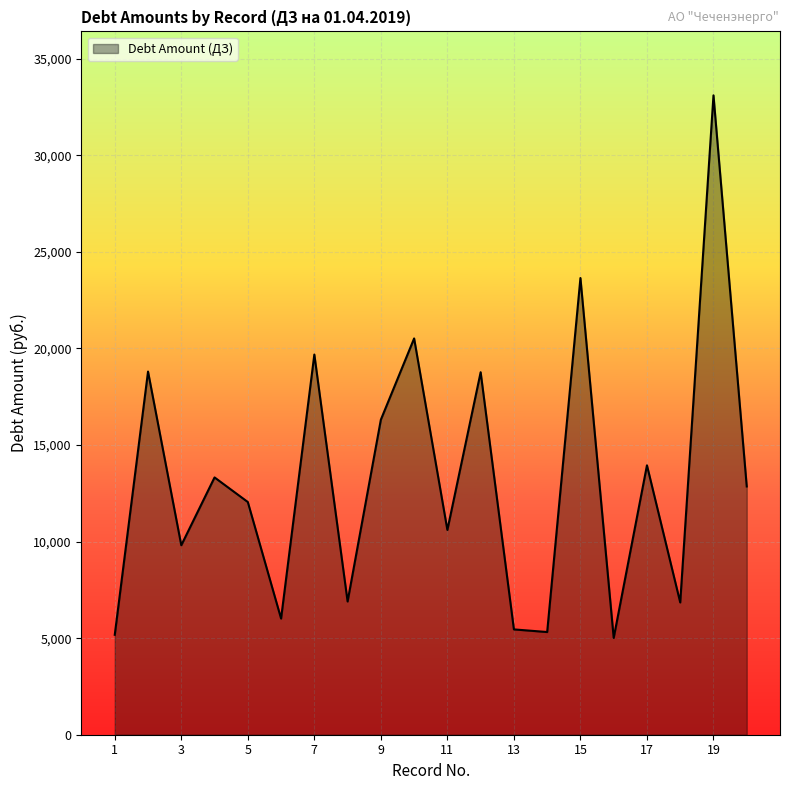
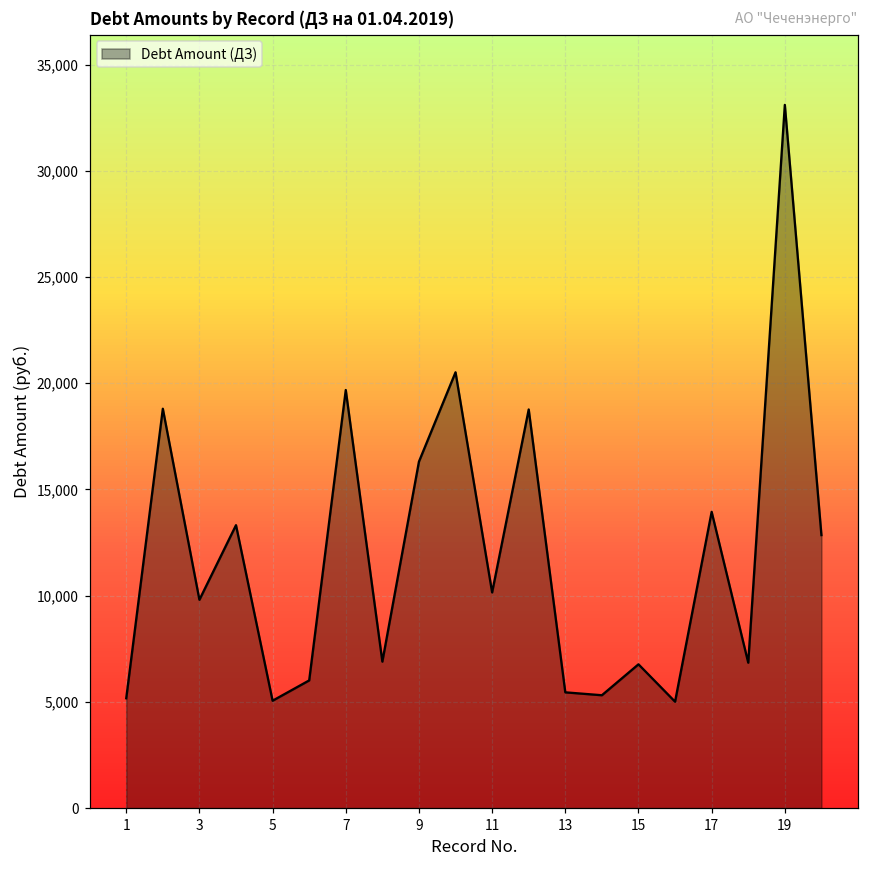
5: 12,000 -> 5,100
11: 10,600 -> 10,200
15: 23,600 -> 6,800
